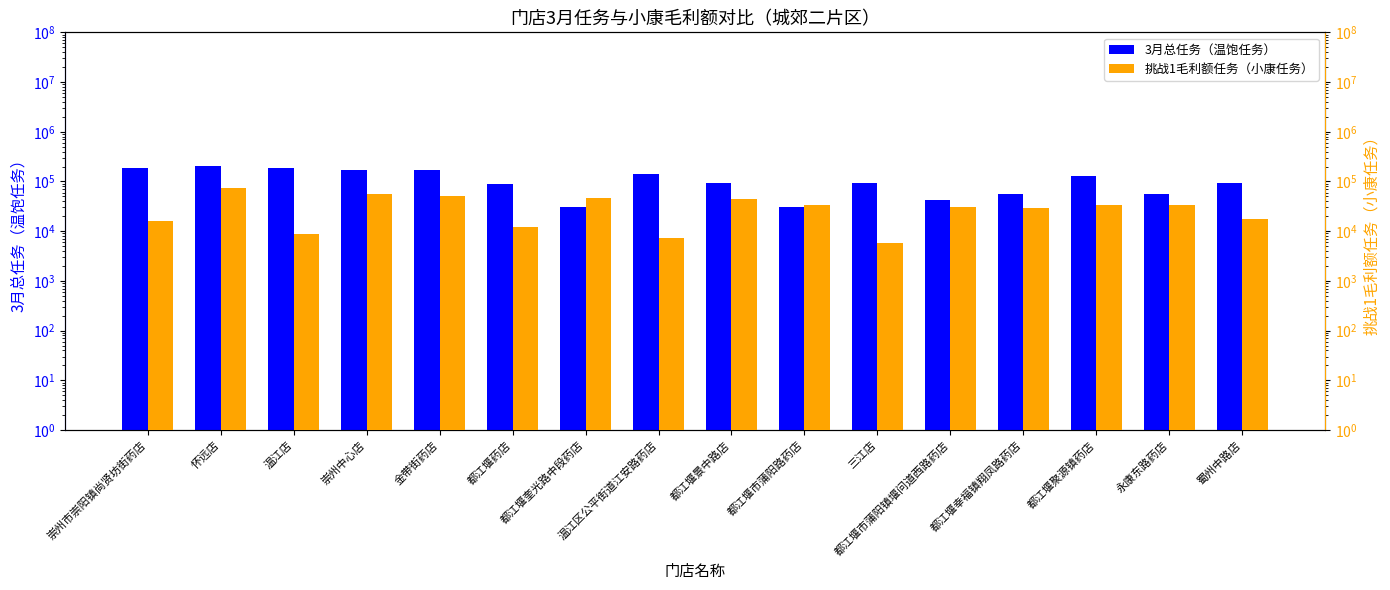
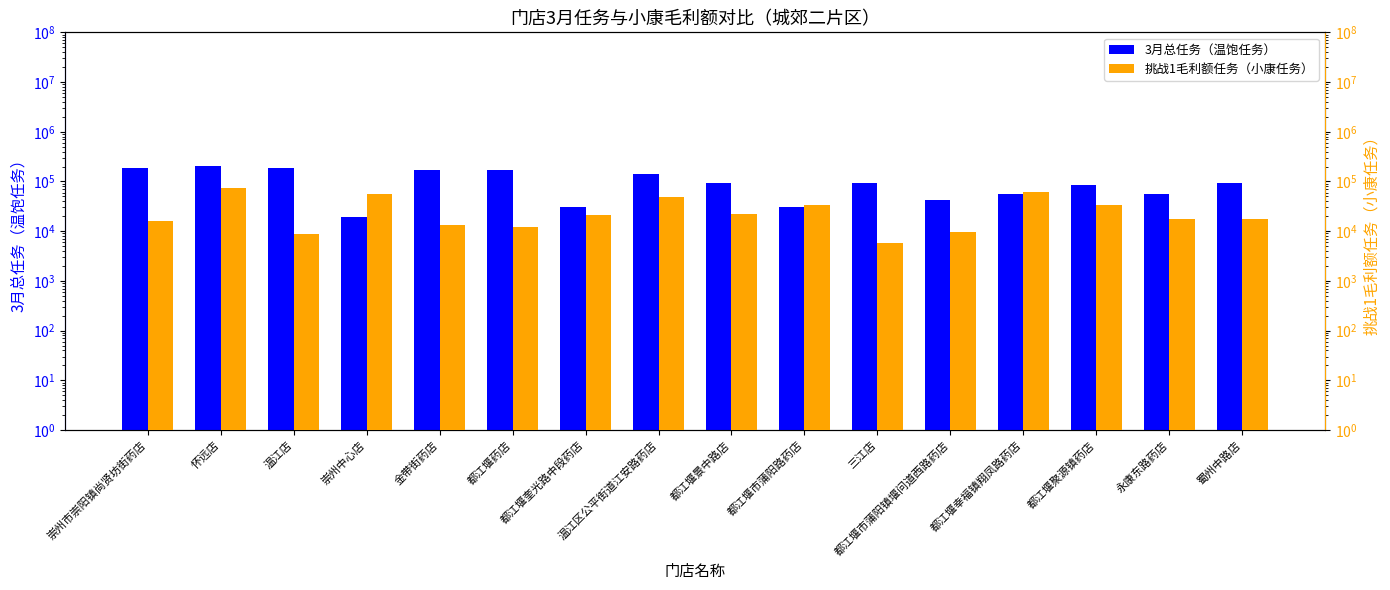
3月总任务（温饱任务）, 崇州中心店: 170000 -> 19000
3月总任务（温饱任务）, 都江堰药店: 90000 -> 170000
3月总任务（温饱任务）, 都江堰聚源镇药店: 130000 -> 80000
挑战1毛利额任务（小康任务）, 金带街药店: 50000 -> 13000
挑战1毛利额任务（小康任务）, 都江堰奎光路中段药店: 50000 -> 21000
挑战1毛利额任务（小康任务）, 温江区公平街道江安路药店: 7000 -> 50000
挑战1毛利额任务（小康任务）, 都江堰景中路店: 40000 -> 20000
挑战1毛利额任务（小康任务）, 都江堰市蒲阳镇堰问道西路药店: 30000 -> 10000
挑战1毛利额任务（小康任务）, 都江堰幸福镇翔凤路药店: 30000 -> 60000
挑战1毛利额任务（小康任务）, 永康东路药店: 30000 -> 18000
